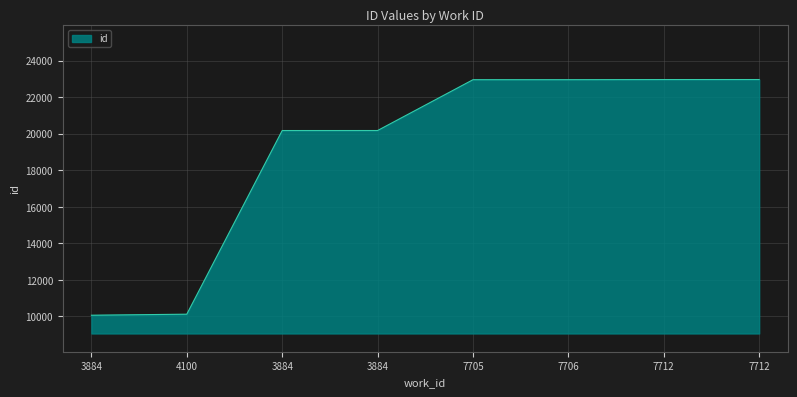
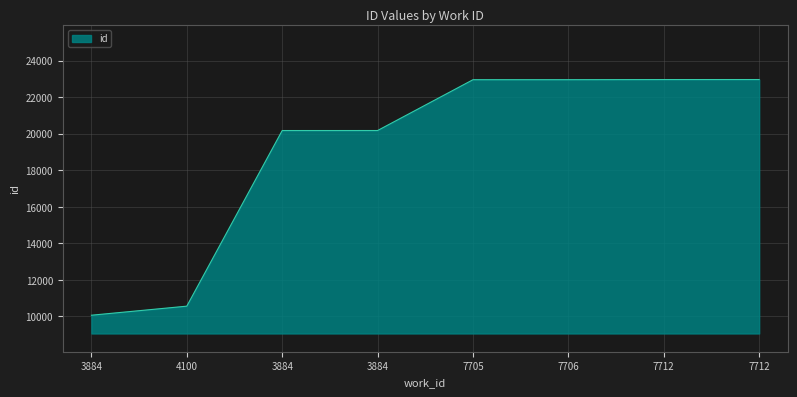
4100: 10100 -> 10600
